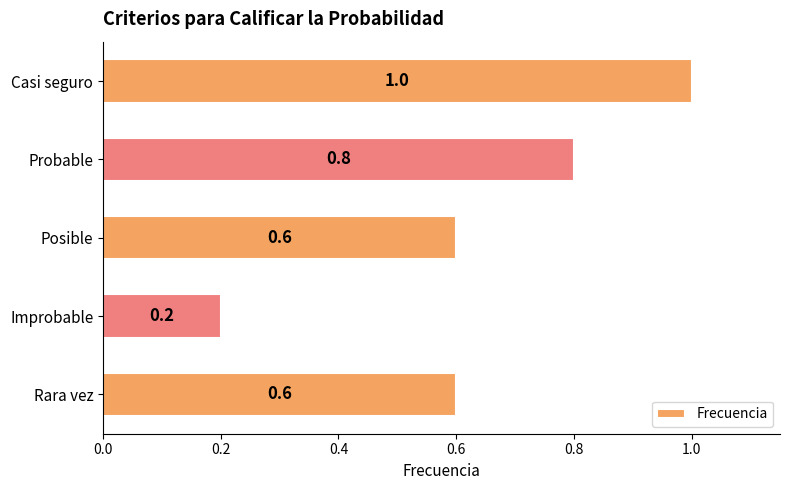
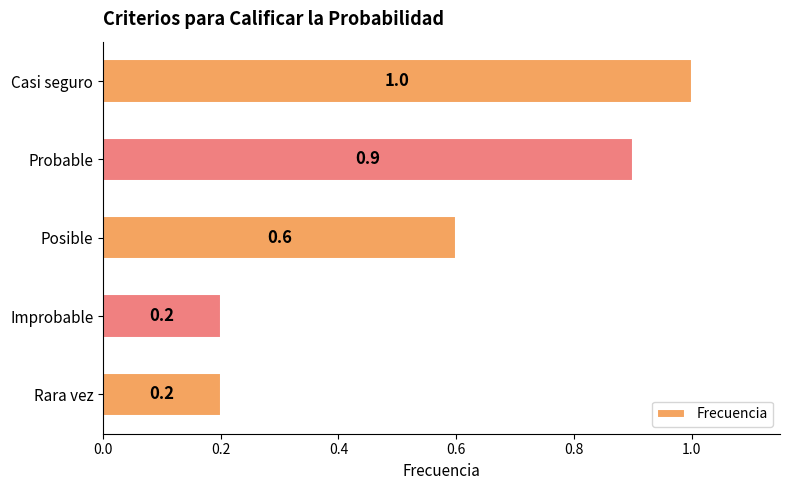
Probable: 0.8 -> 0.9
Rara vez: 0.6 -> 0.2
